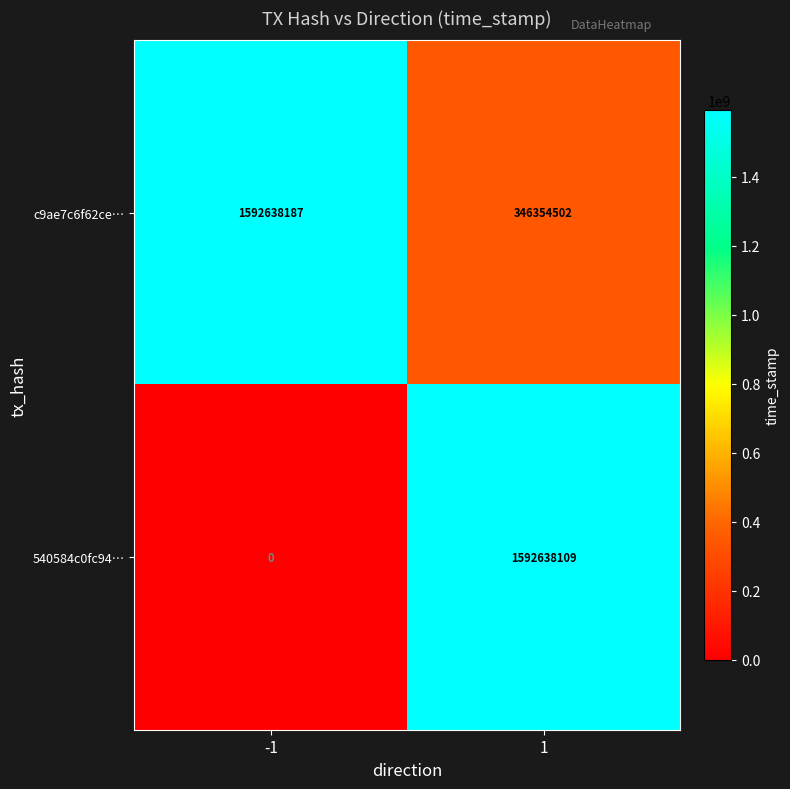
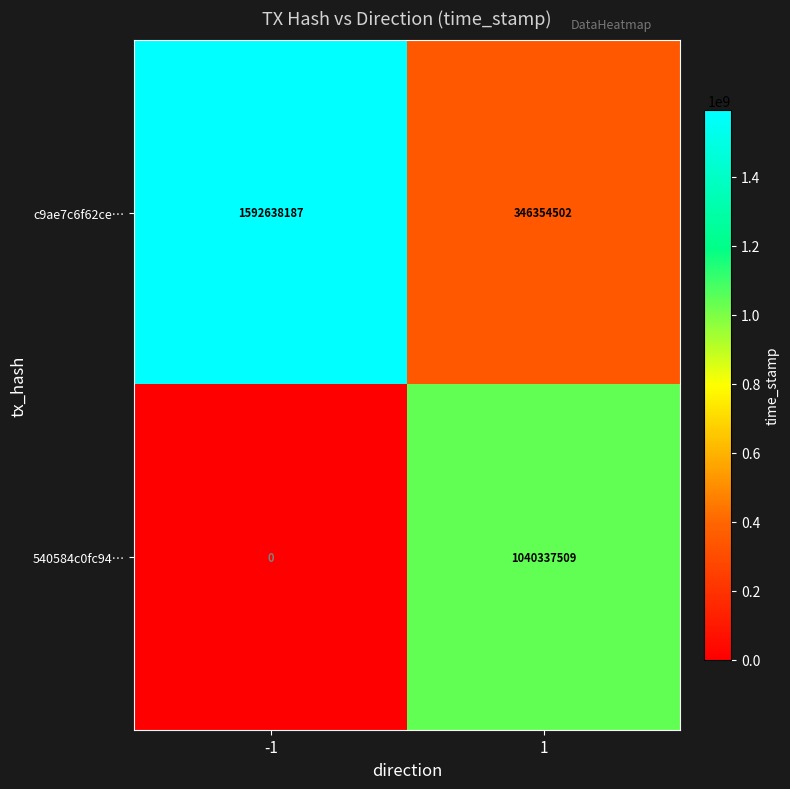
540584c0fc94…, 1: 1592638109 -> 1040337509
